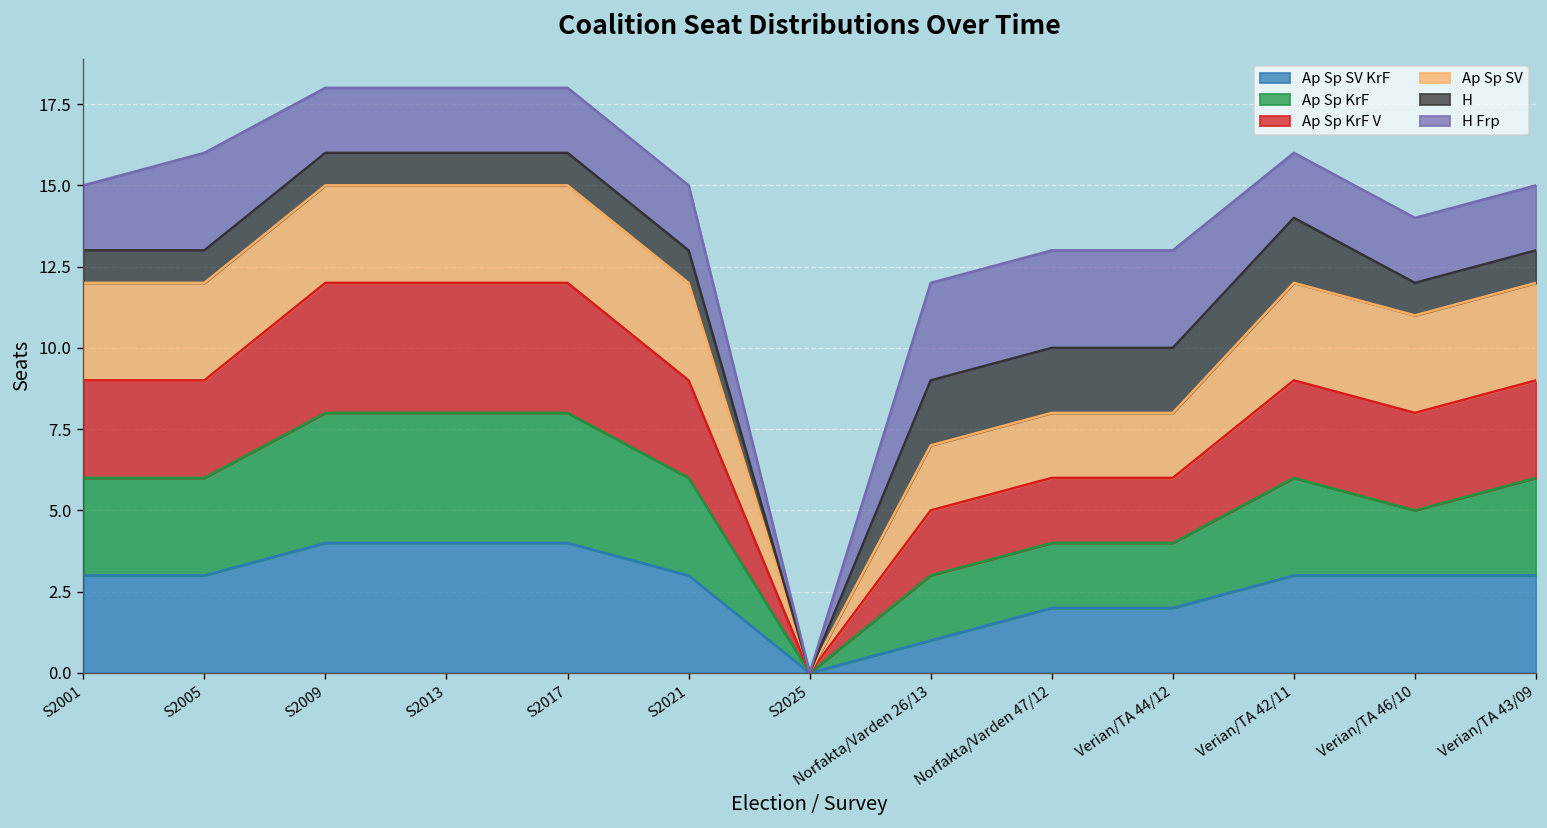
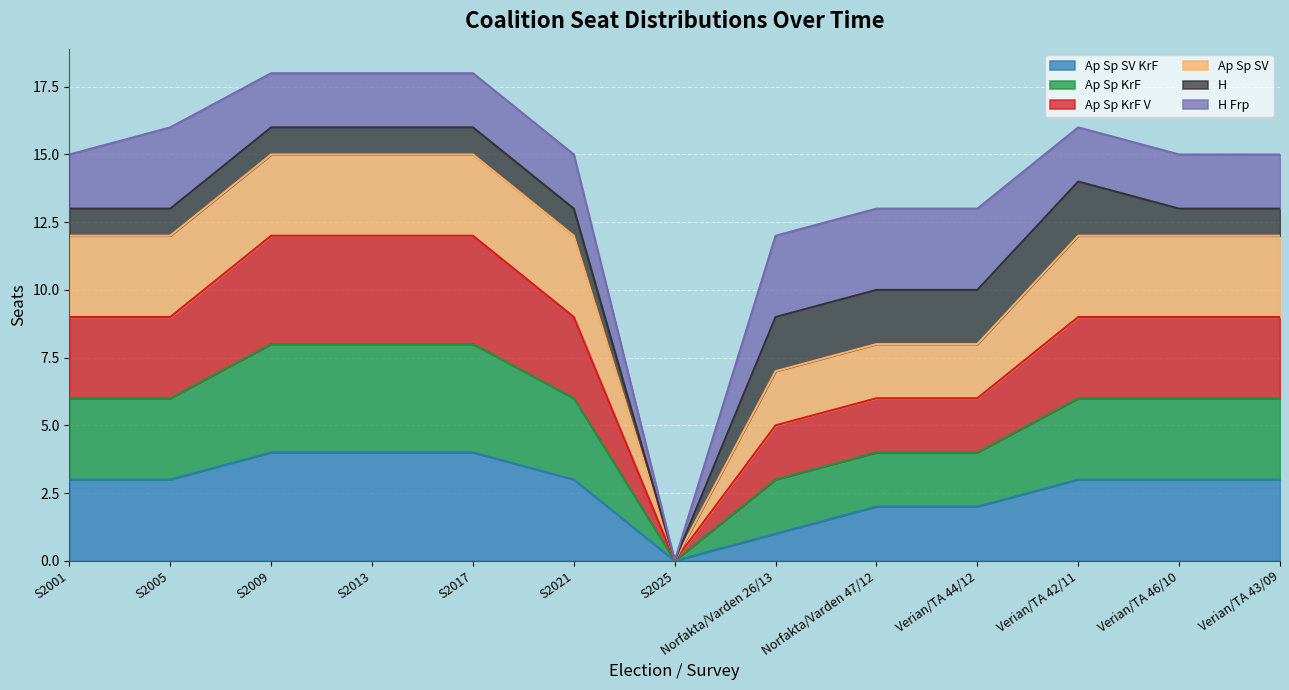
Ap Sp KrF, Verian/TA 46/10: 2 -> 3
